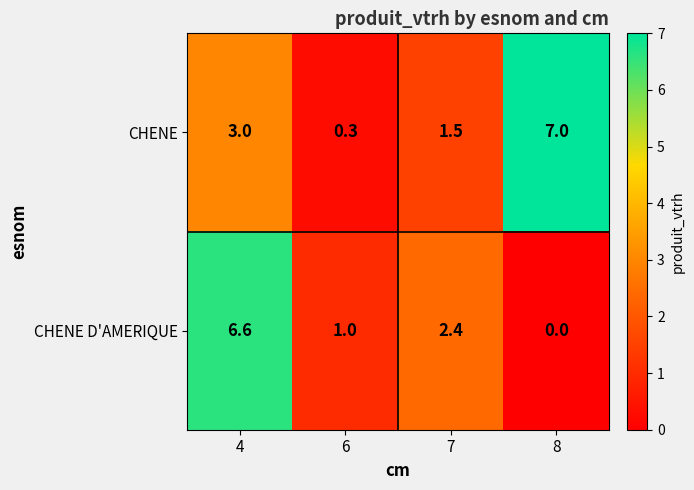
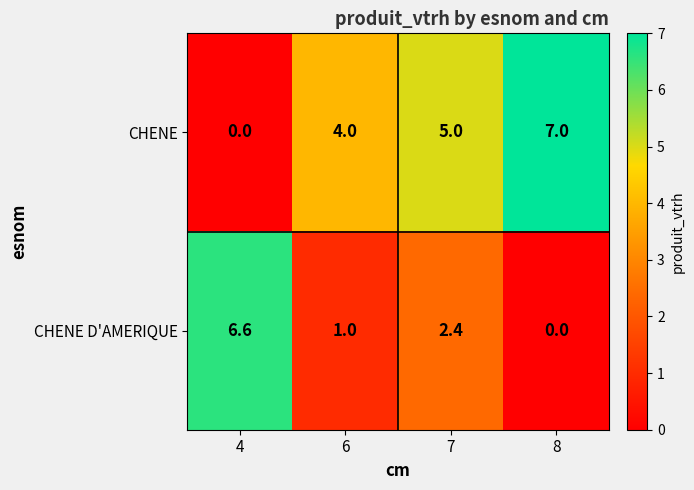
CHENE, 4: 3.0 -> 0.0
CHENE, 6: 0.3 -> 4.0
CHENE, 7: 1.5 -> 5.0
